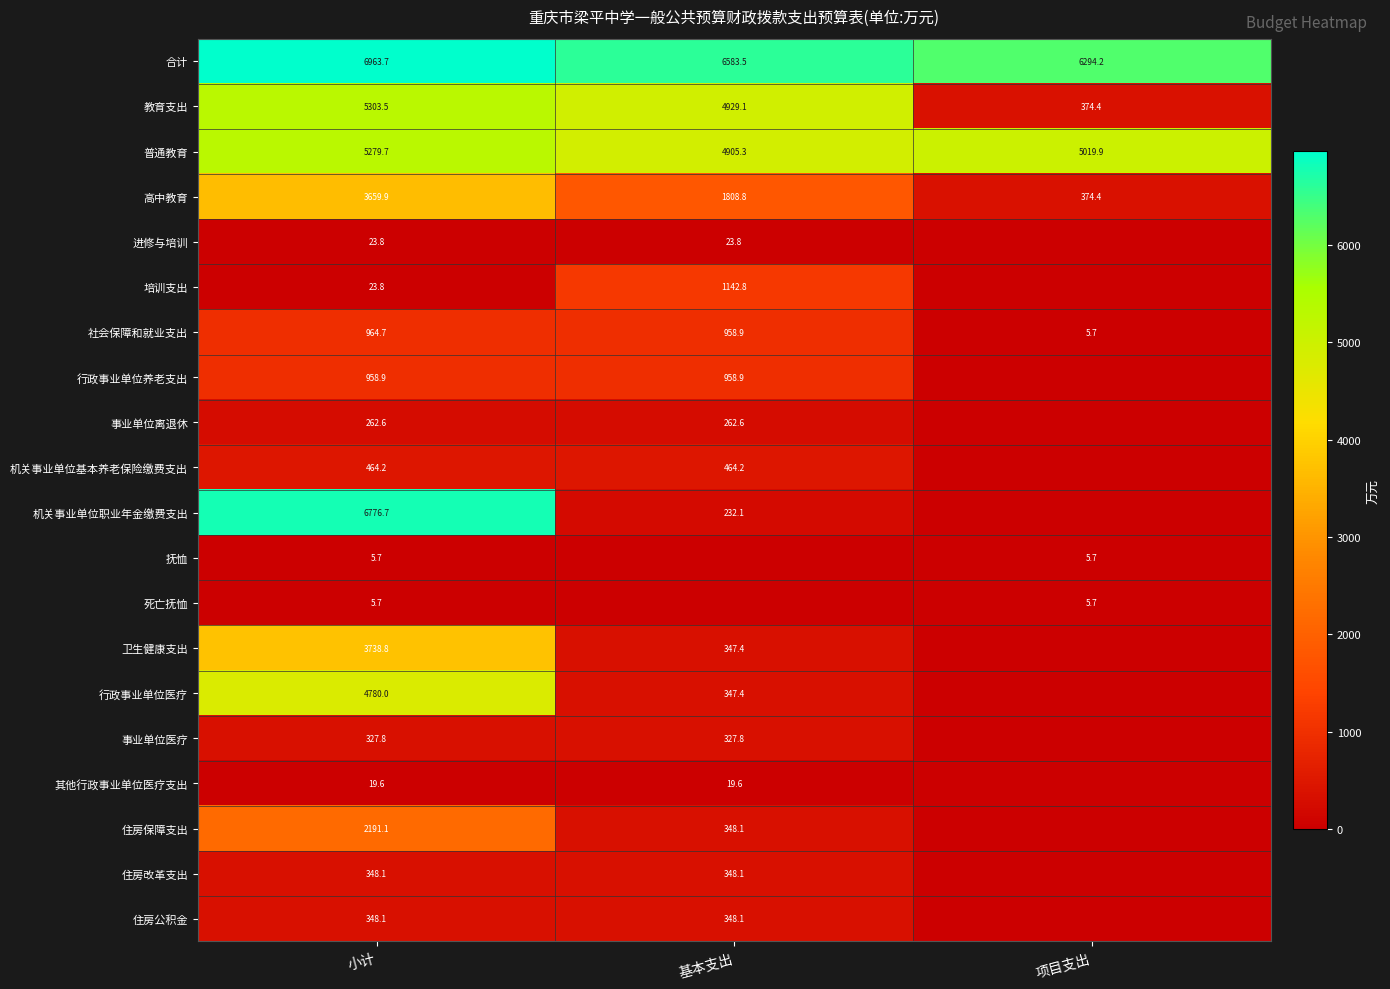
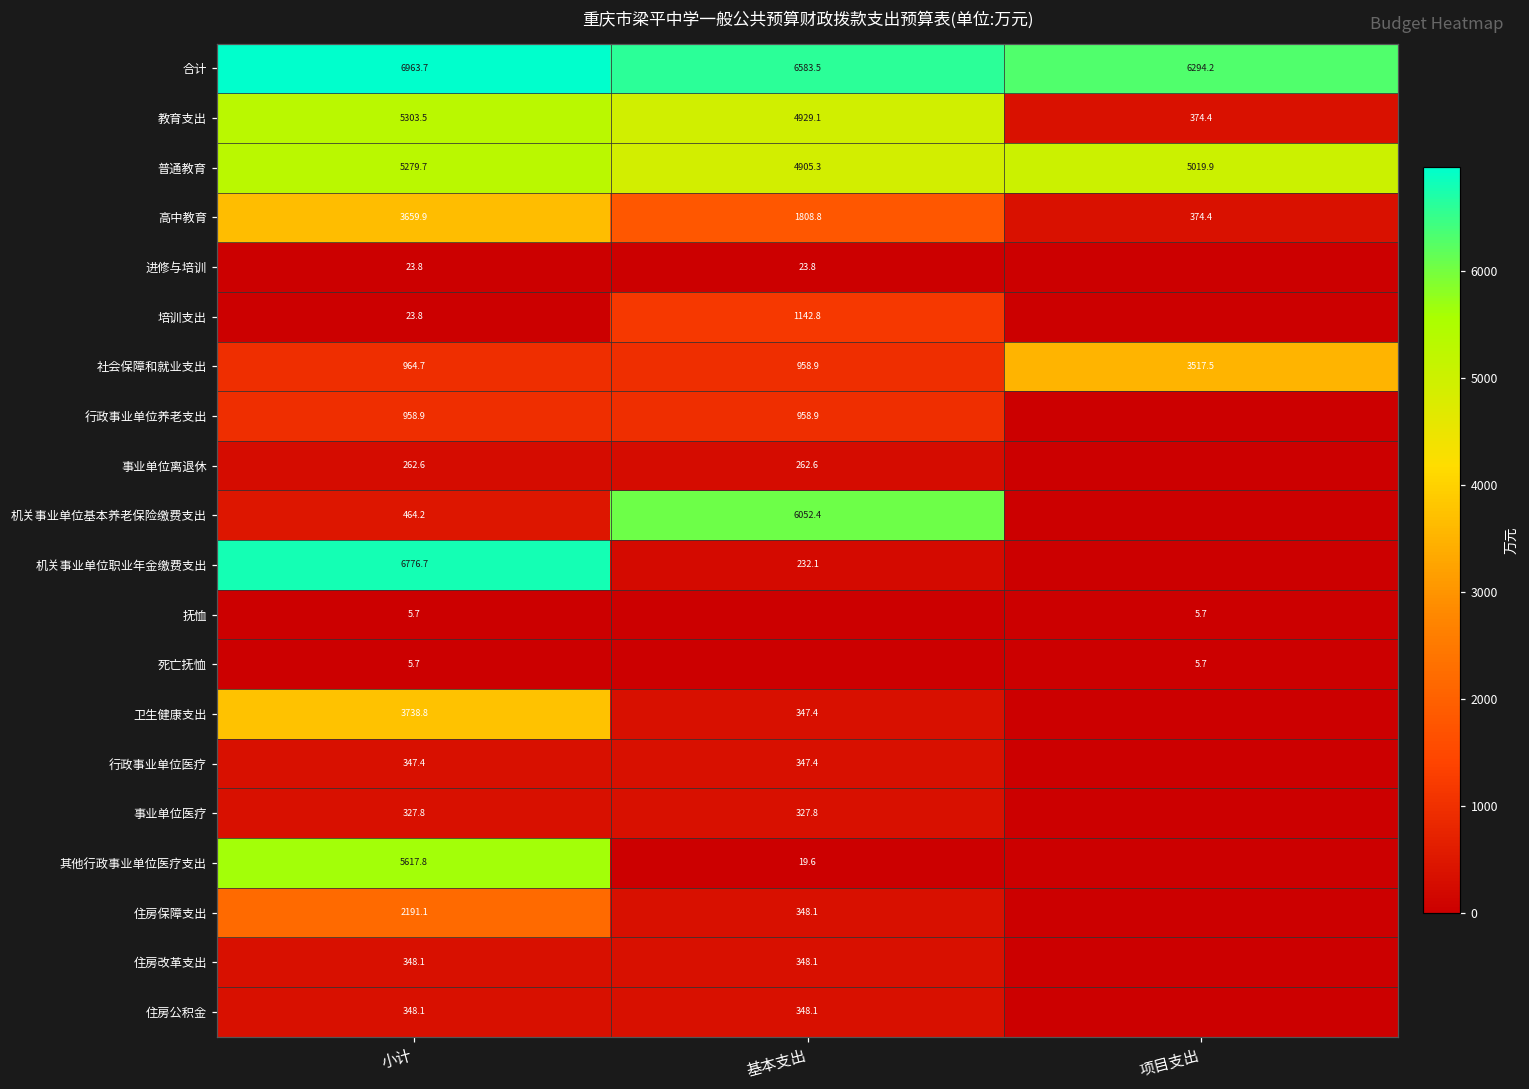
社会保障和就业支出, 项目支出: 5.7 -> 3517.5
机关事业单位基本养老保险缴费支出, 基本支出: 464.2 -> 6052.4
行政事业单位医疗, 小计: 4780.0 -> 347.4
其他行政事业单位医疗支出, 小计: 19.6 -> 5617.8
